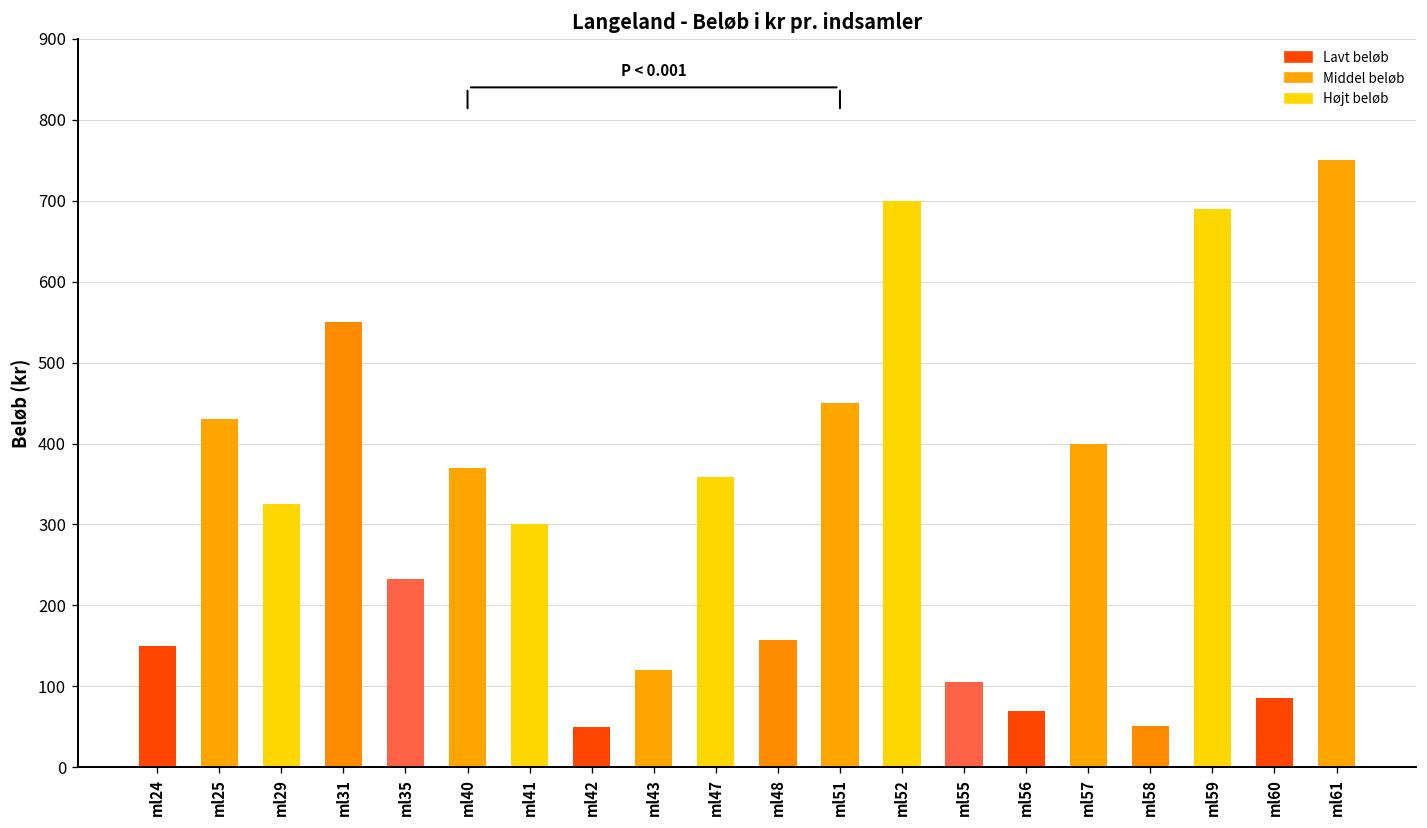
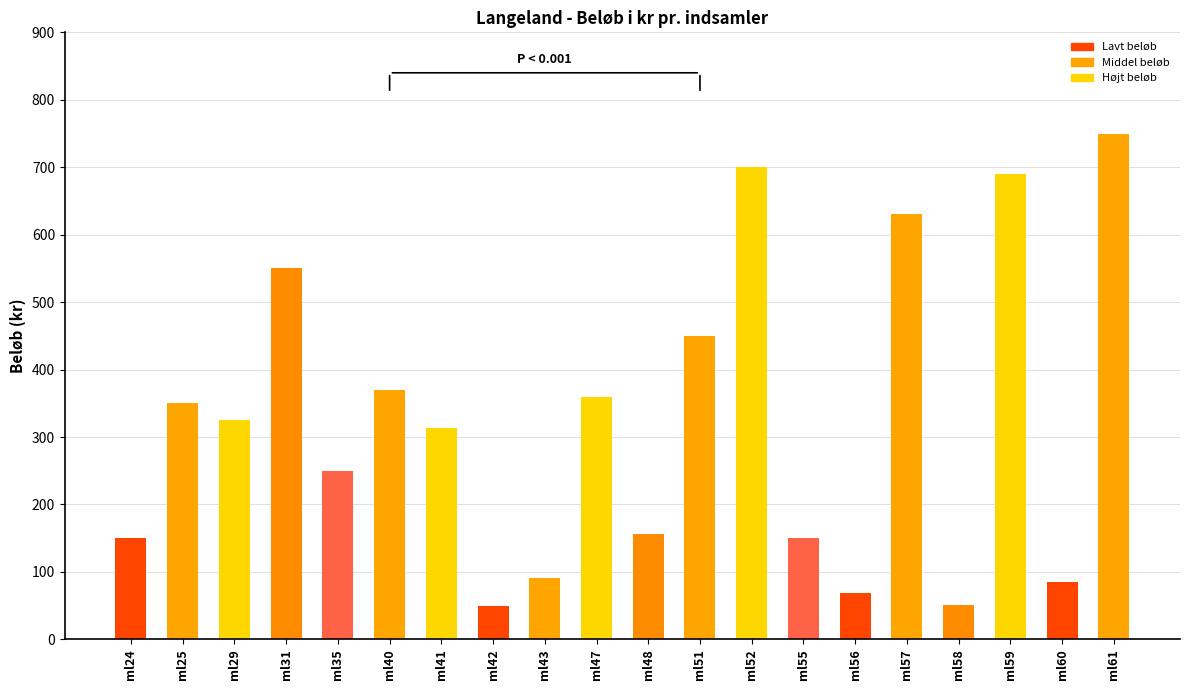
ml25: 430 -> 350
ml35: 230 -> 250
ml41: 300 -> 310
ml43: 120 -> 90
ml55: 110 -> 150
ml57: 400 -> 630
